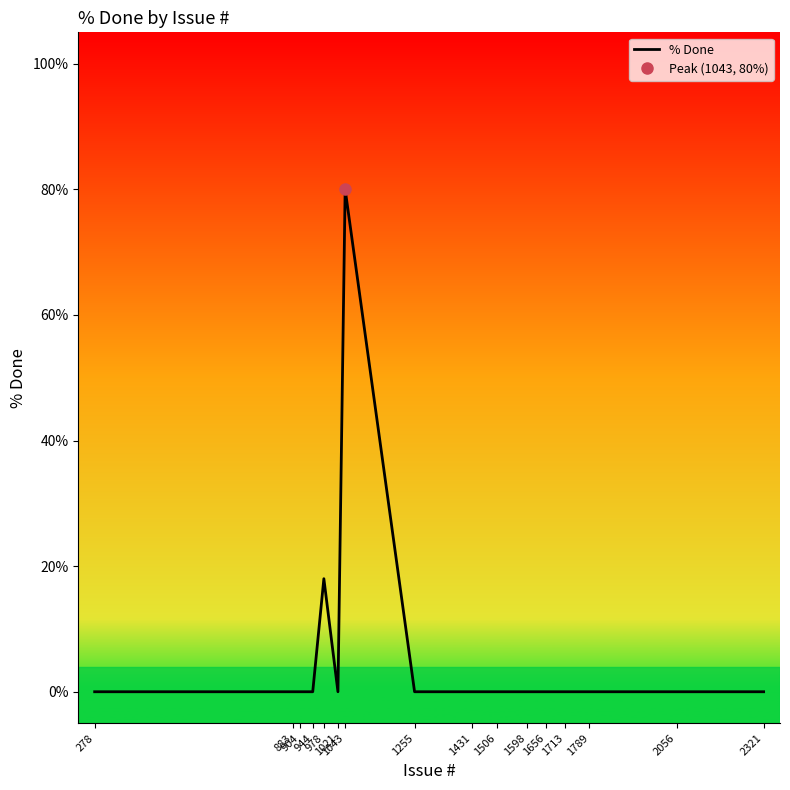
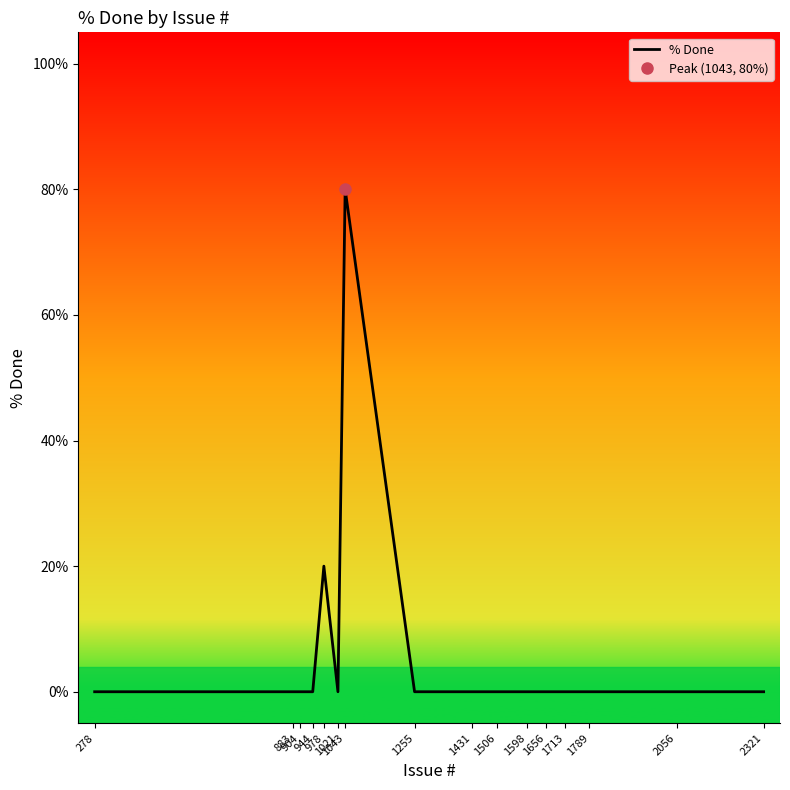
% Done, 978: 18% -> 20%
